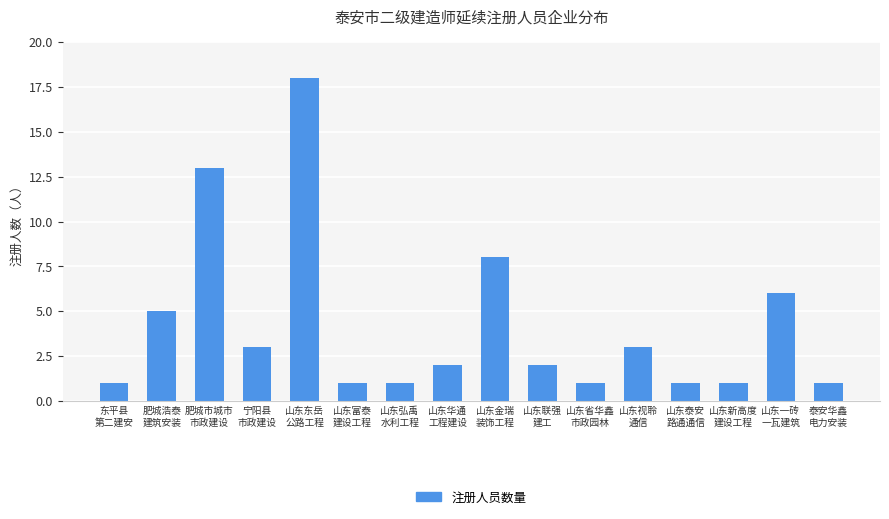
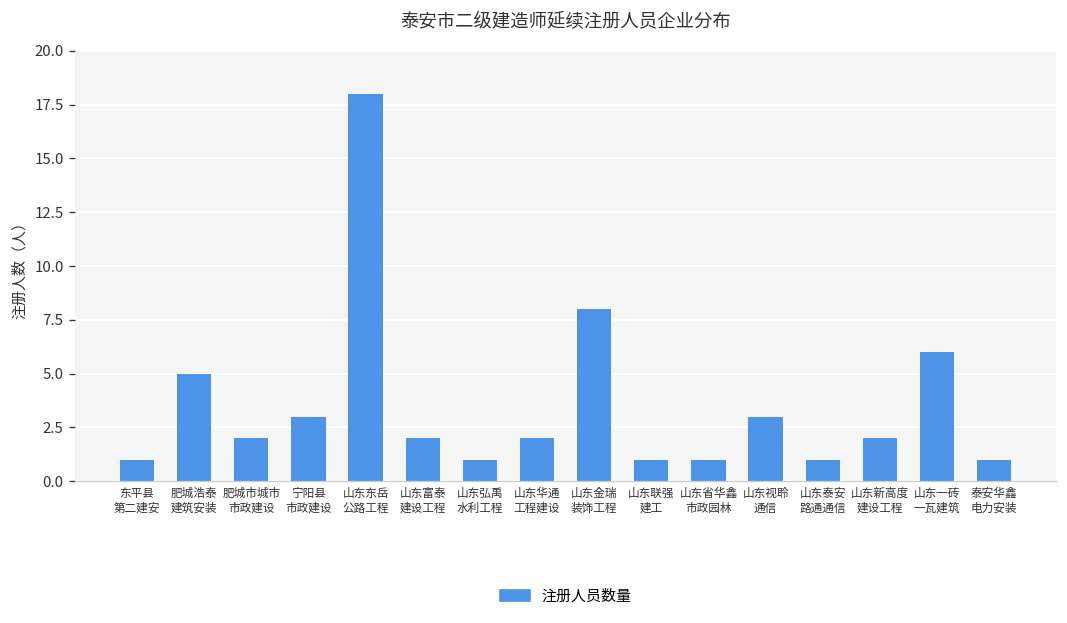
肥城市城市 市政建设: 13 -> 2
山东富泰 建设工程: 1 -> 2
山东联强 建工: 2 -> 1
山东新高度 建设工程: 1 -> 2
